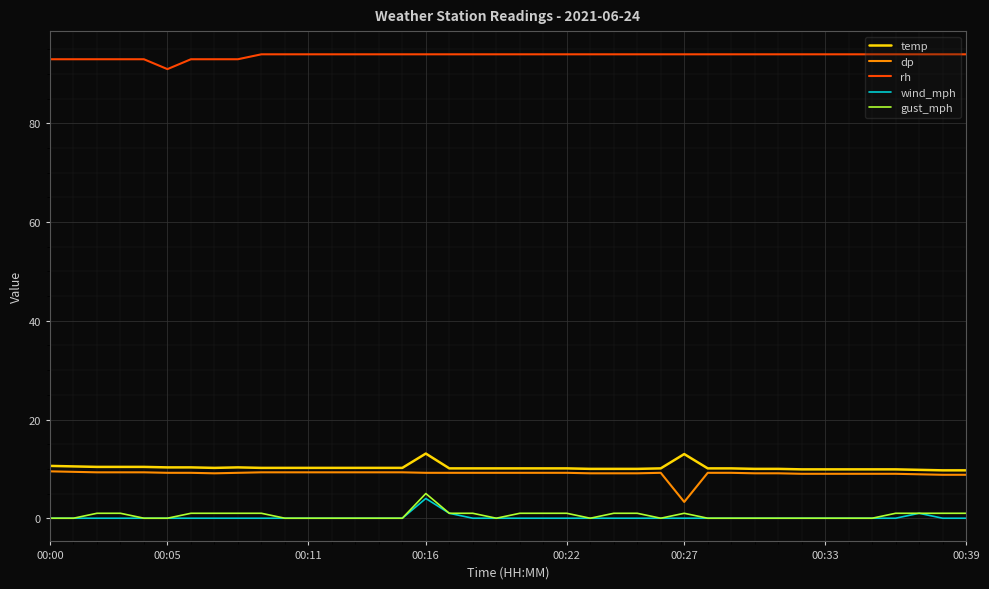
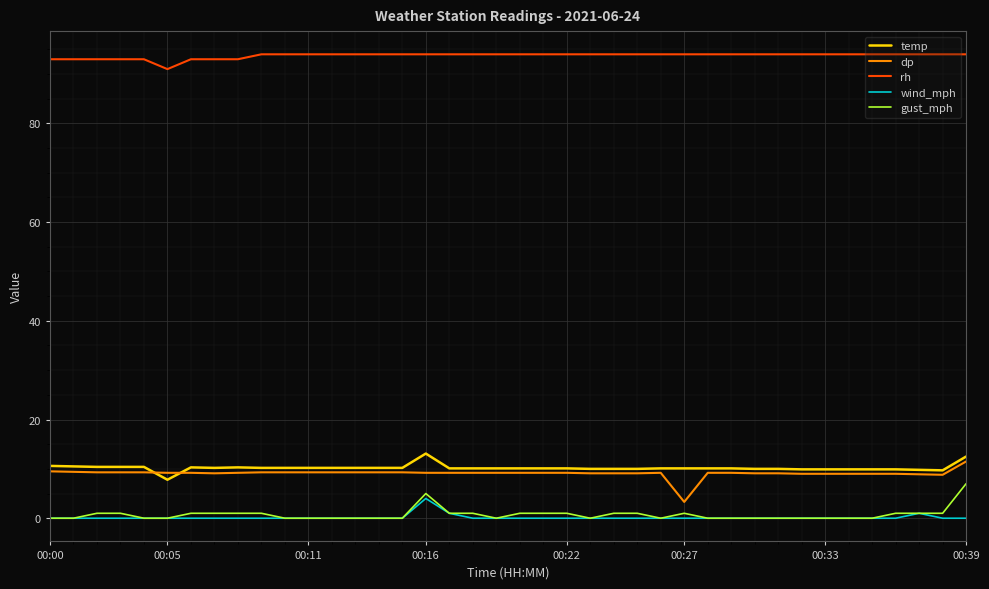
temp, 00:05: 10 -> 8
temp, 00:27: 13 -> 10
temp, 00:39: 10 -> 13
dp, 00:39: 9 -> 12
gust_mph, 00:39: 1 -> 7
